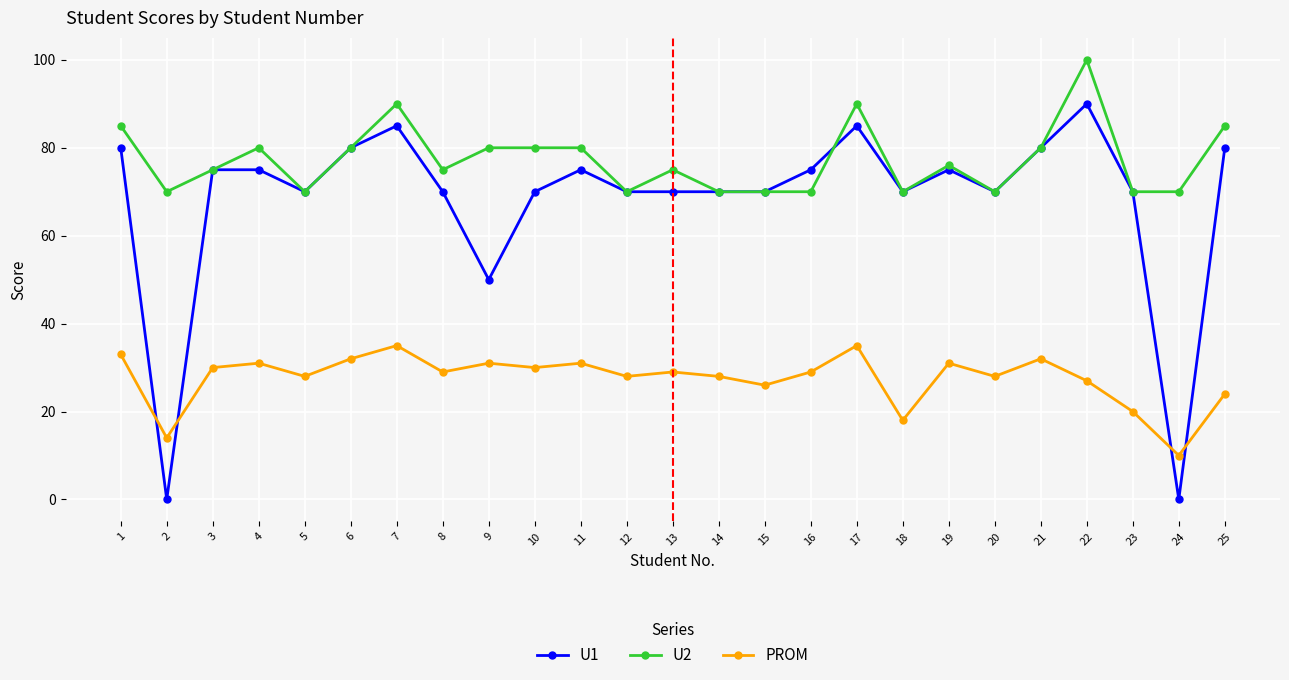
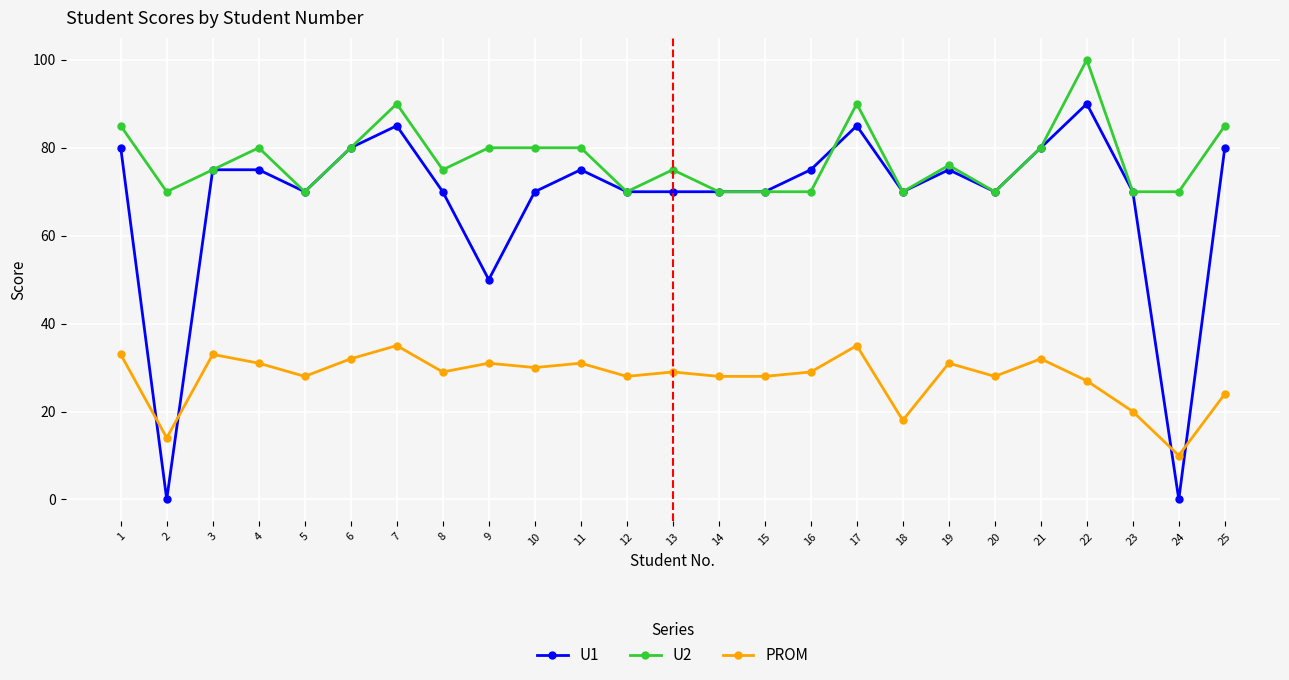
PROM, 3: 30 -> 33
PROM, 15: 26 -> 28
